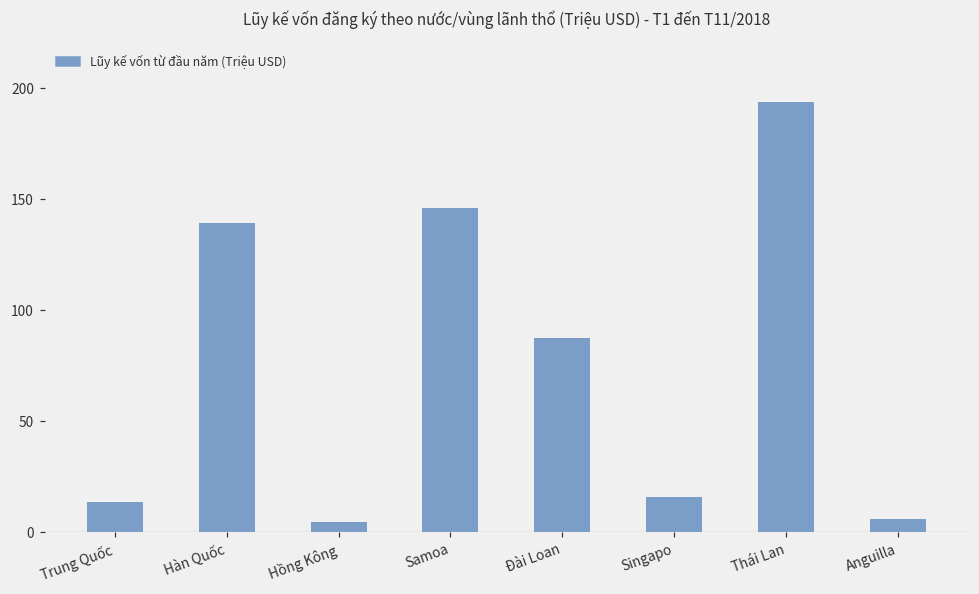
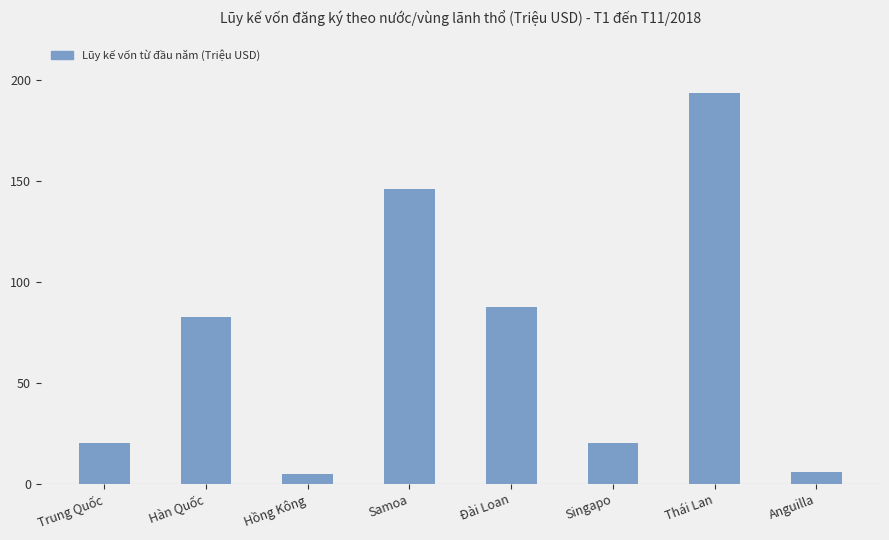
Trung Quốc: 14 -> 20
Hàn Quốc: 139 -> 82
Singapo: 16 -> 20
